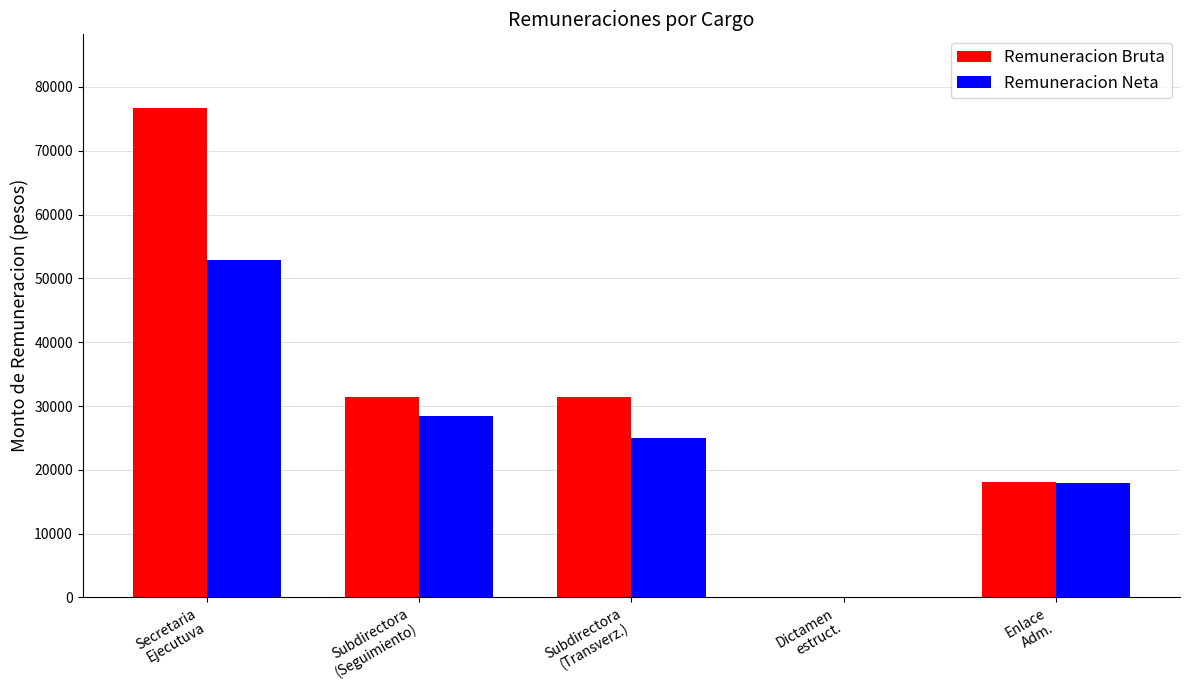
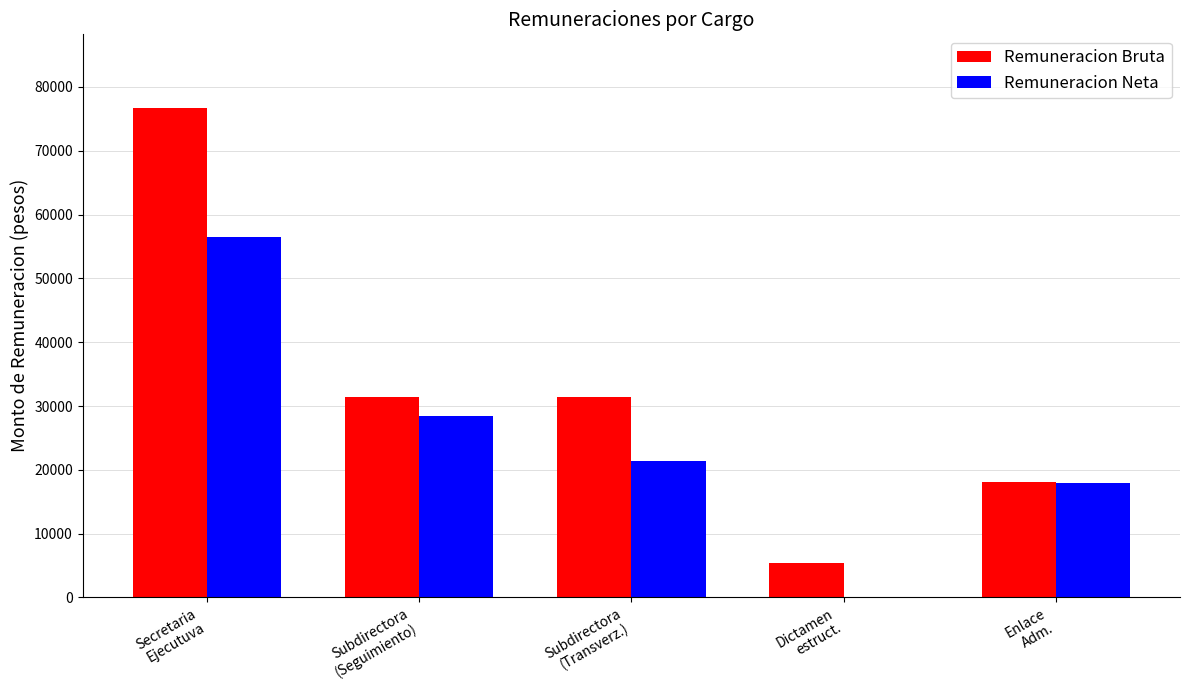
Remuneracion Neta, Secretaria Ejecutuva: 53000 -> 56000
Remuneracion Neta, Subdirectora (Transverz.): 25000 -> 21000
Remuneracion Bruta, Dictamen estruct.: 0 -> 5000
